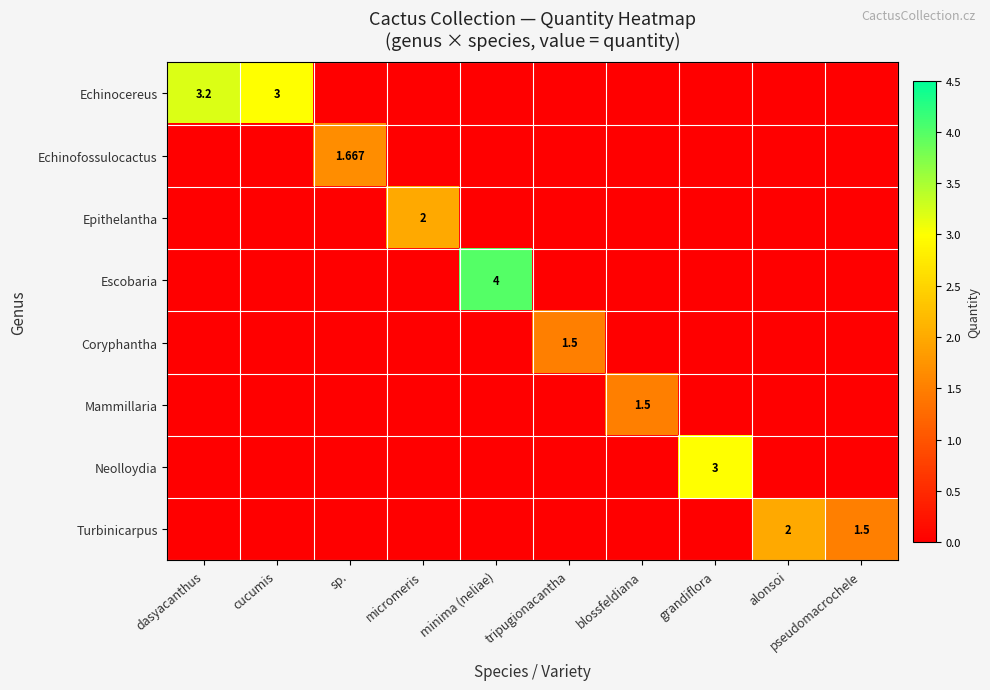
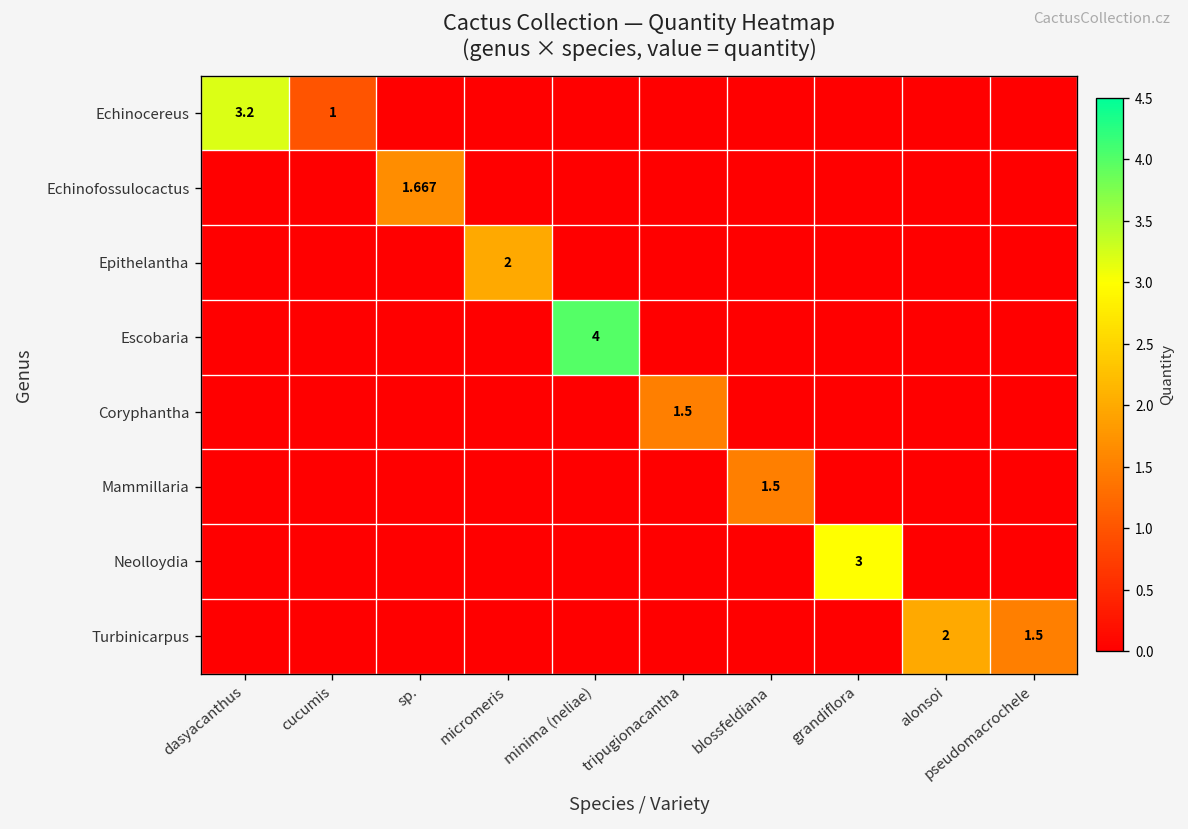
Echinocereus, cucumis: 3 -> 1
